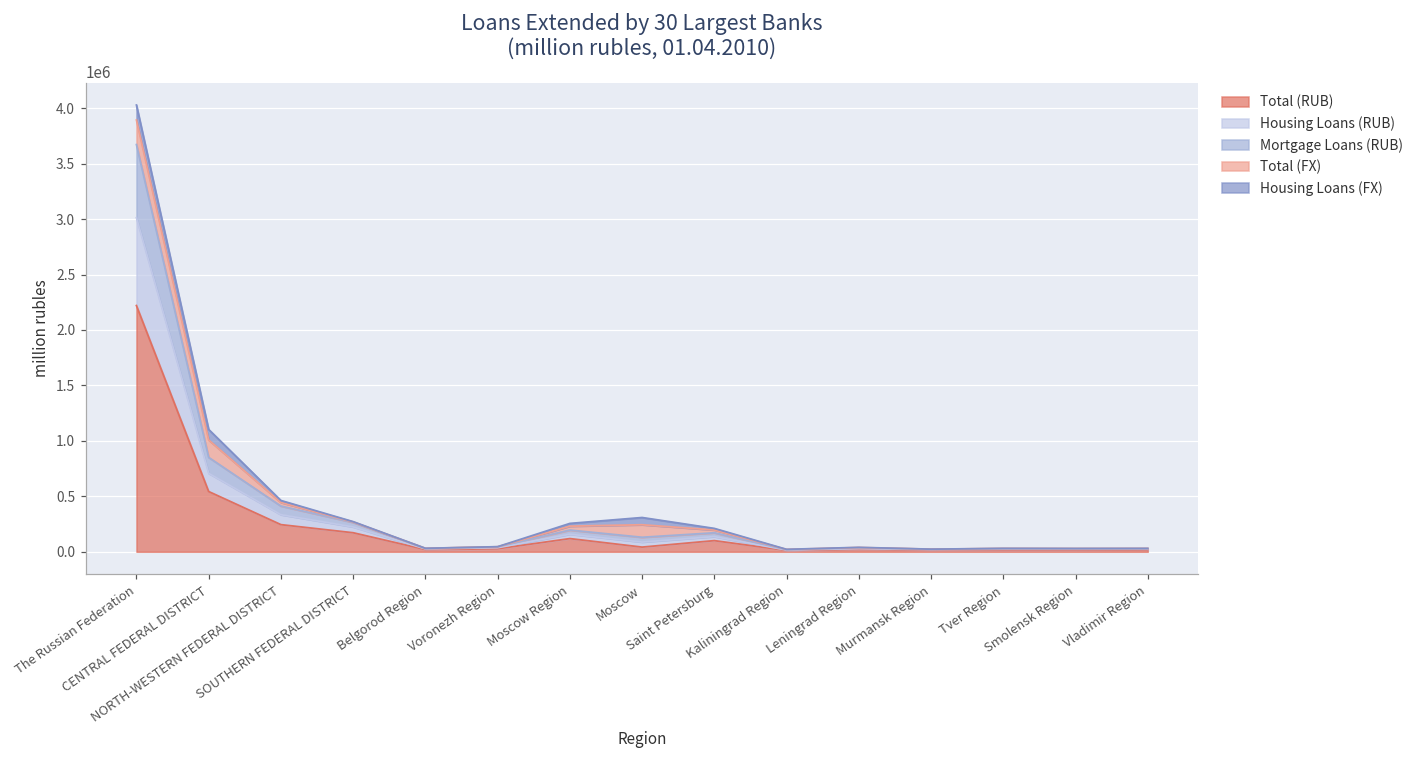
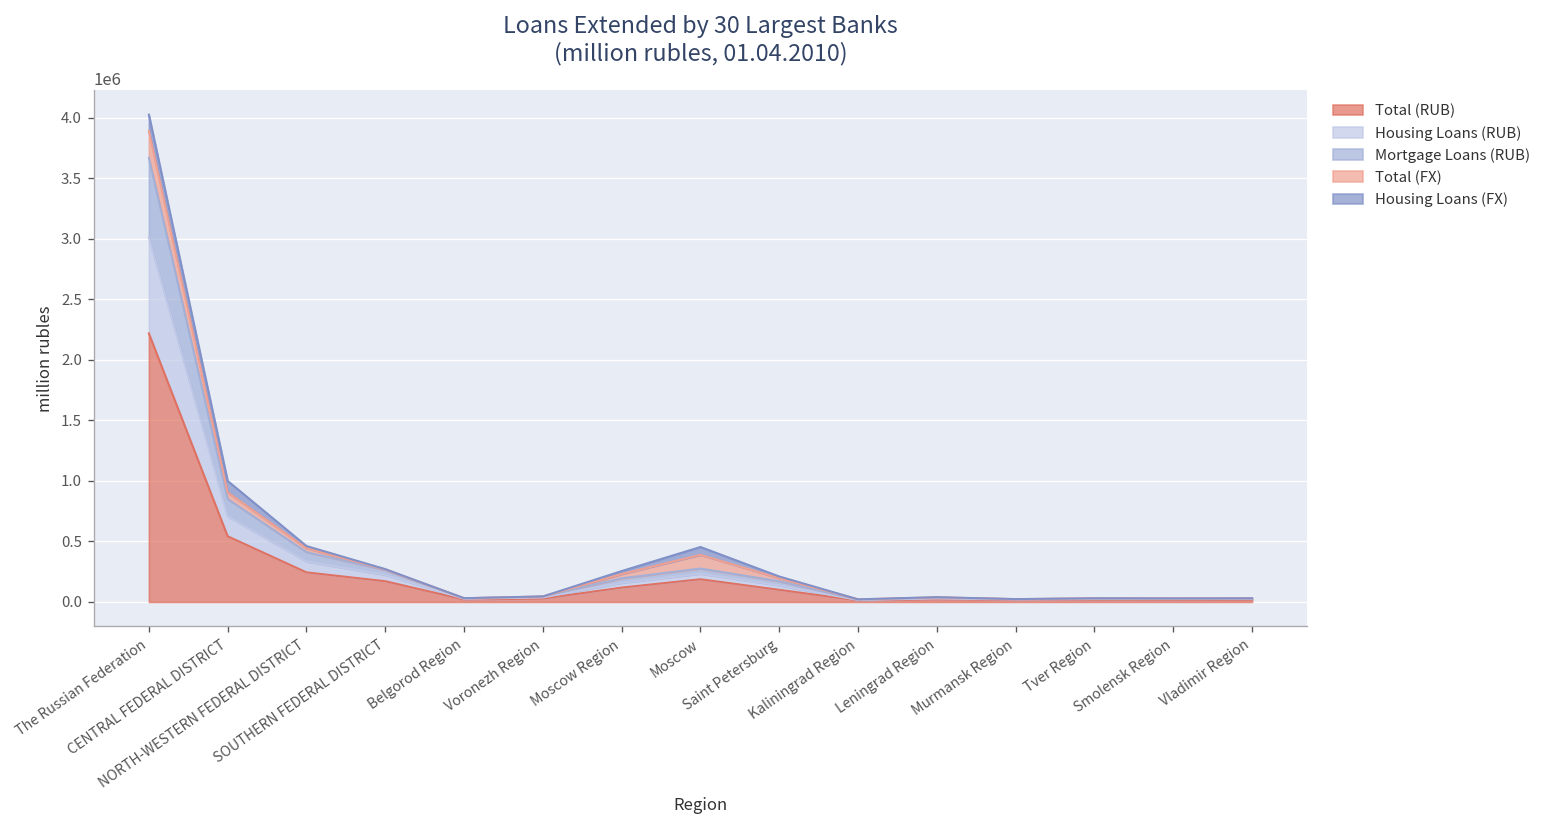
Total (FX), CENTRAL FEDERAL DISTRICT: 160000 -> 50000
Total (RUB), Moscow: 40000 -> 190000
